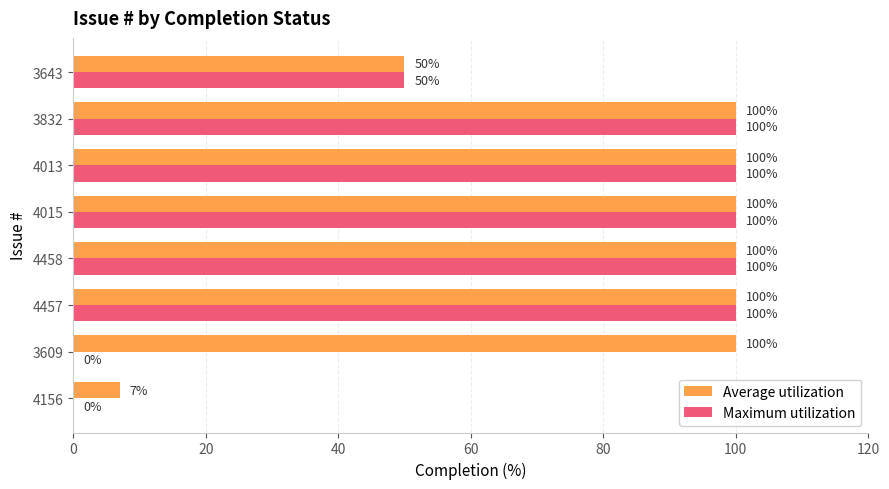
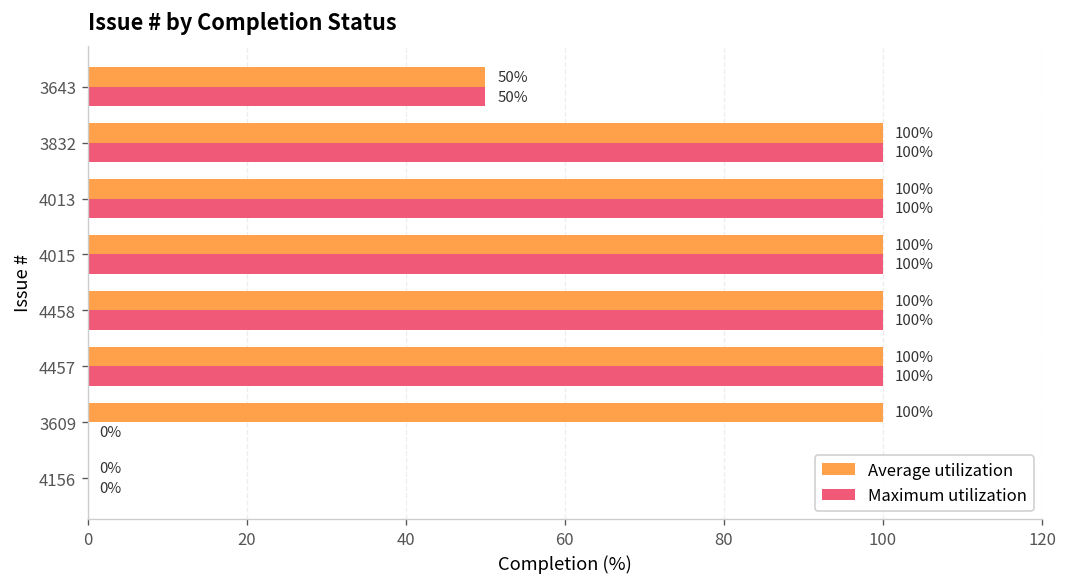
Average utilization, 4156: 7% -> 0%
